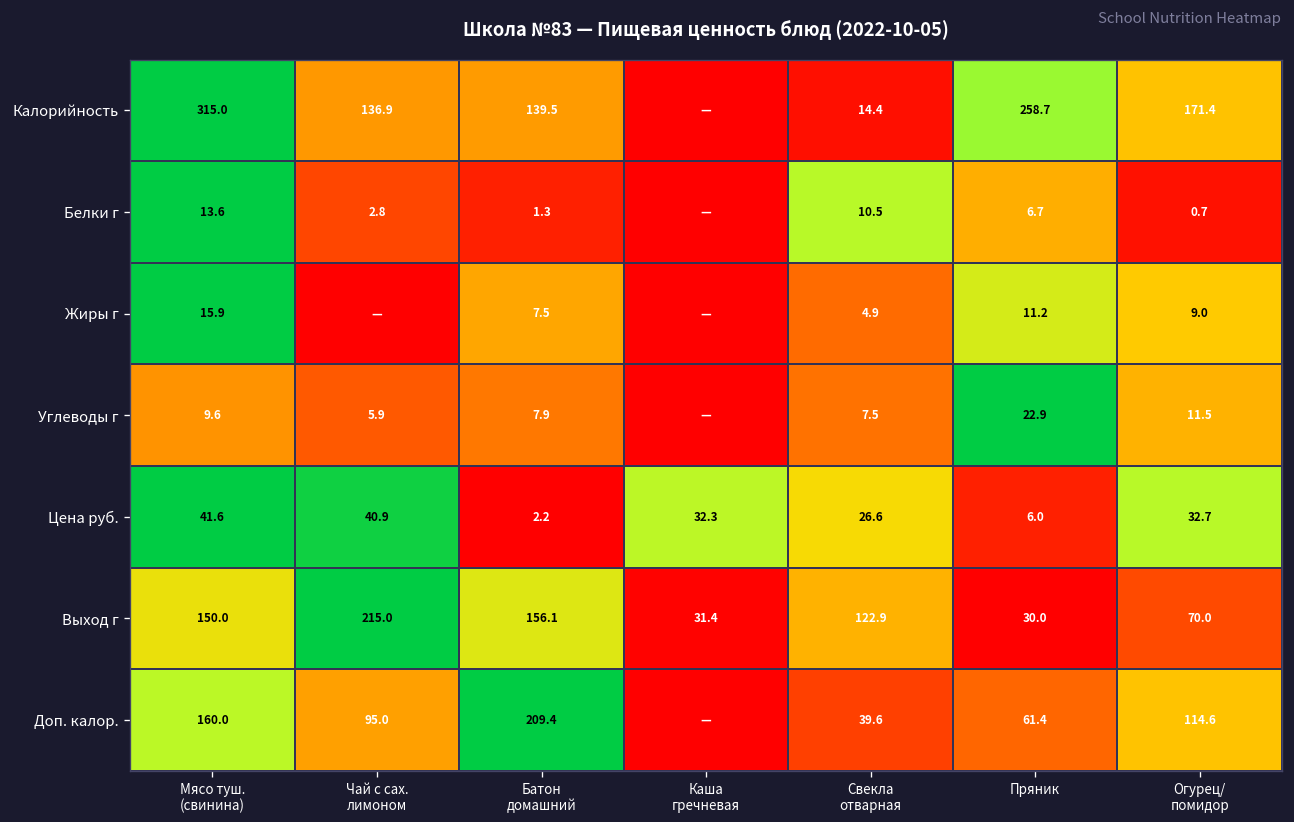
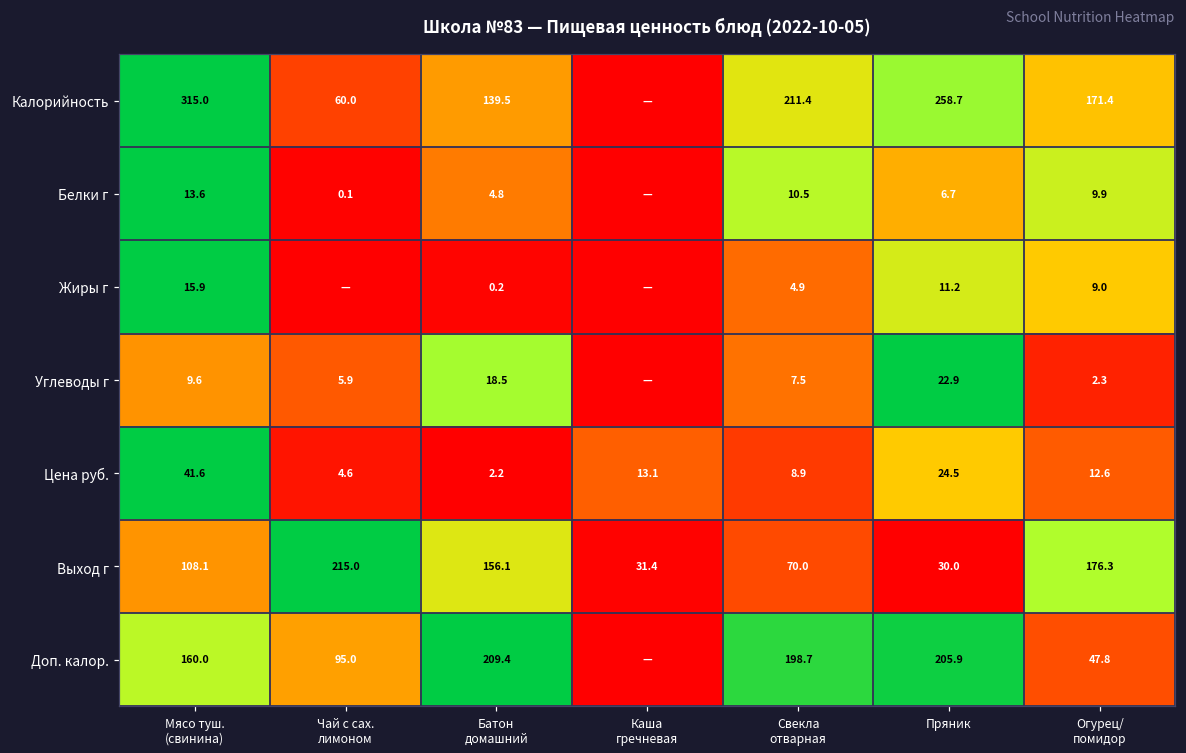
Калорийность, Чай с сах. лимоном: 136.9 -> 60.0
Калорийность, Свекла отварная: 14.4 -> 211.4
Белки г, Чай с сах. лимоном: 2.8 -> 0.1
Белки г, Батон домашний: 1.3 -> 4.8
Белки г, Огурец/ помидор: 0.7 -> 9.9
Жиры г, Батон домашний: 7.5 -> 0.2
Углеводы г, Батон домашний: 7.9 -> 18.5
Углеводы г, Огурец/ помидор: 11.5 -> 2.3
Цена руб., Чай с сах. лимоном: 40.9 -> 4.6
Цена руб., Каша гречневая: 32.3 -> 13.1
Цена руб., Свекла отварная: 26.6 -> 8.9
Цена руб., Пряник: 6.0 -> 24.5
Цена руб., Огурец/ помидор: 32.7 -> 12.6
Выход г, Мясо туш. (свинина): 150.0 -> 108.1
Выход г, Свекла отварная: 122.9 -> 70.0
Выход г, Огурец/ помидор: 70.0 -> 176.3
Доп. калор., Свекла отварная: 39.6 -> 198.7
Доп. калор., Пряник: 61.4 -> 205.9
Доп. калор., Огурец/ помидор: 114.6 -> 47.8
